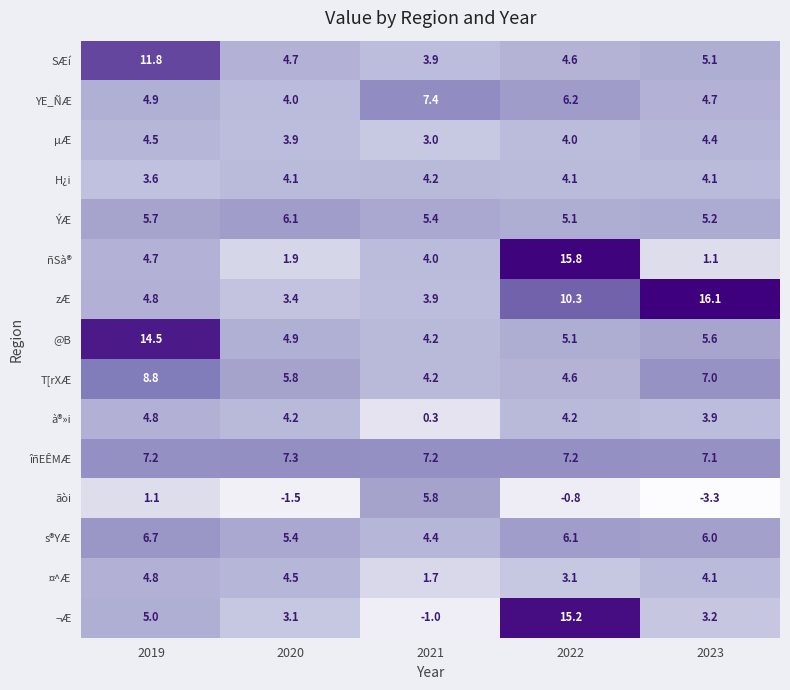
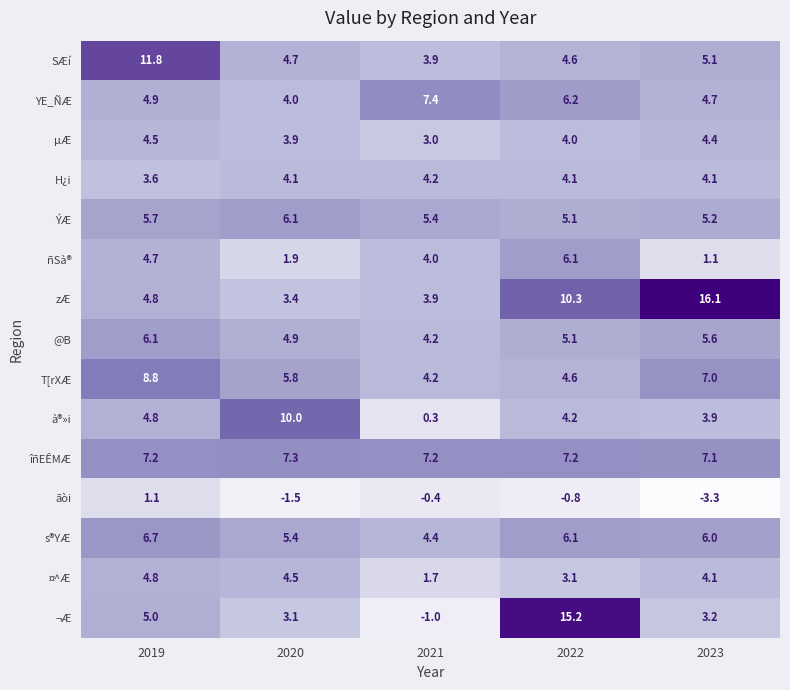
ñSà®, 2022: 15.8 -> 6.1
@B, 2019: 14.5 -> 6.1
à®»i, 2020: 4.2 -> 10.0
ãòi, 2021: 5.8 -> -0.4
